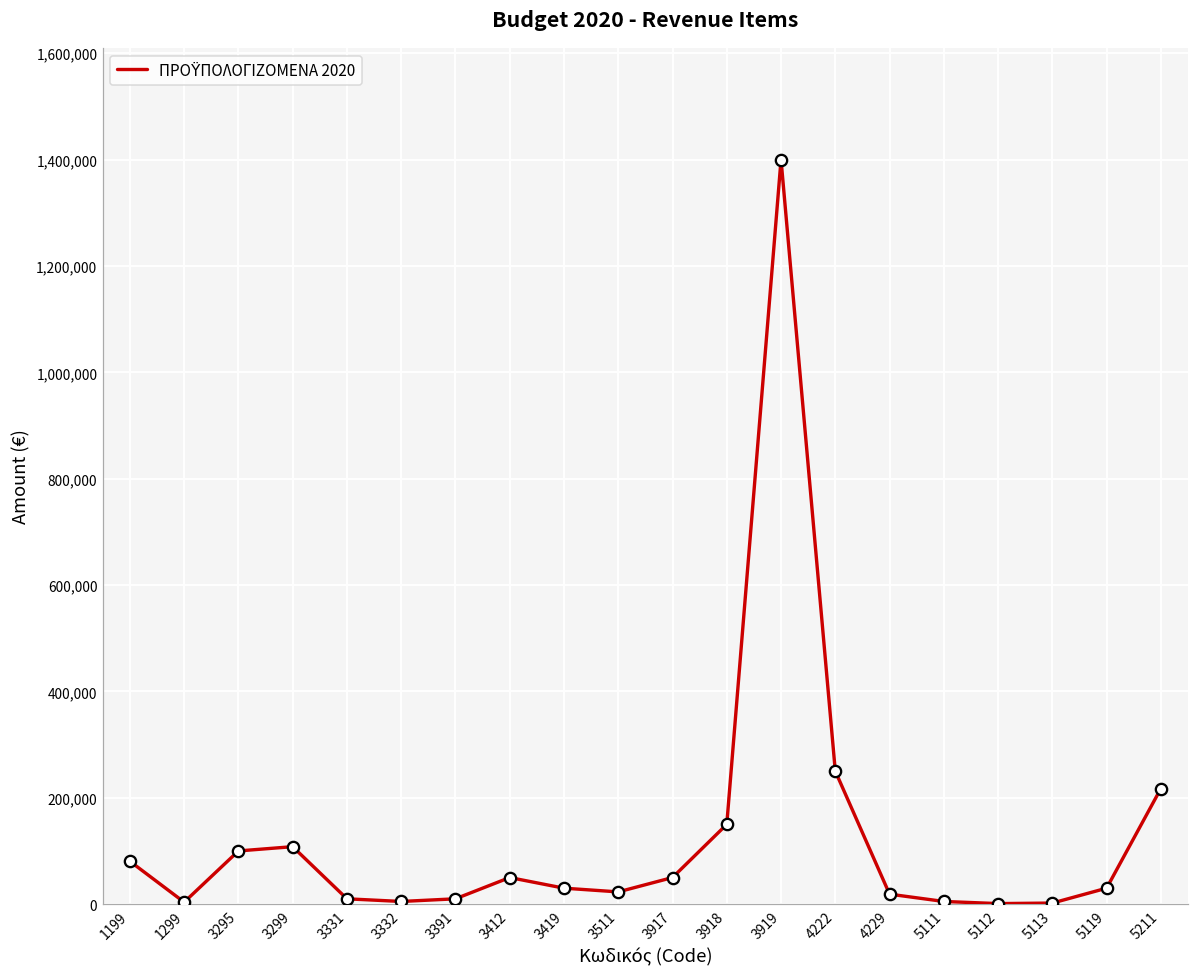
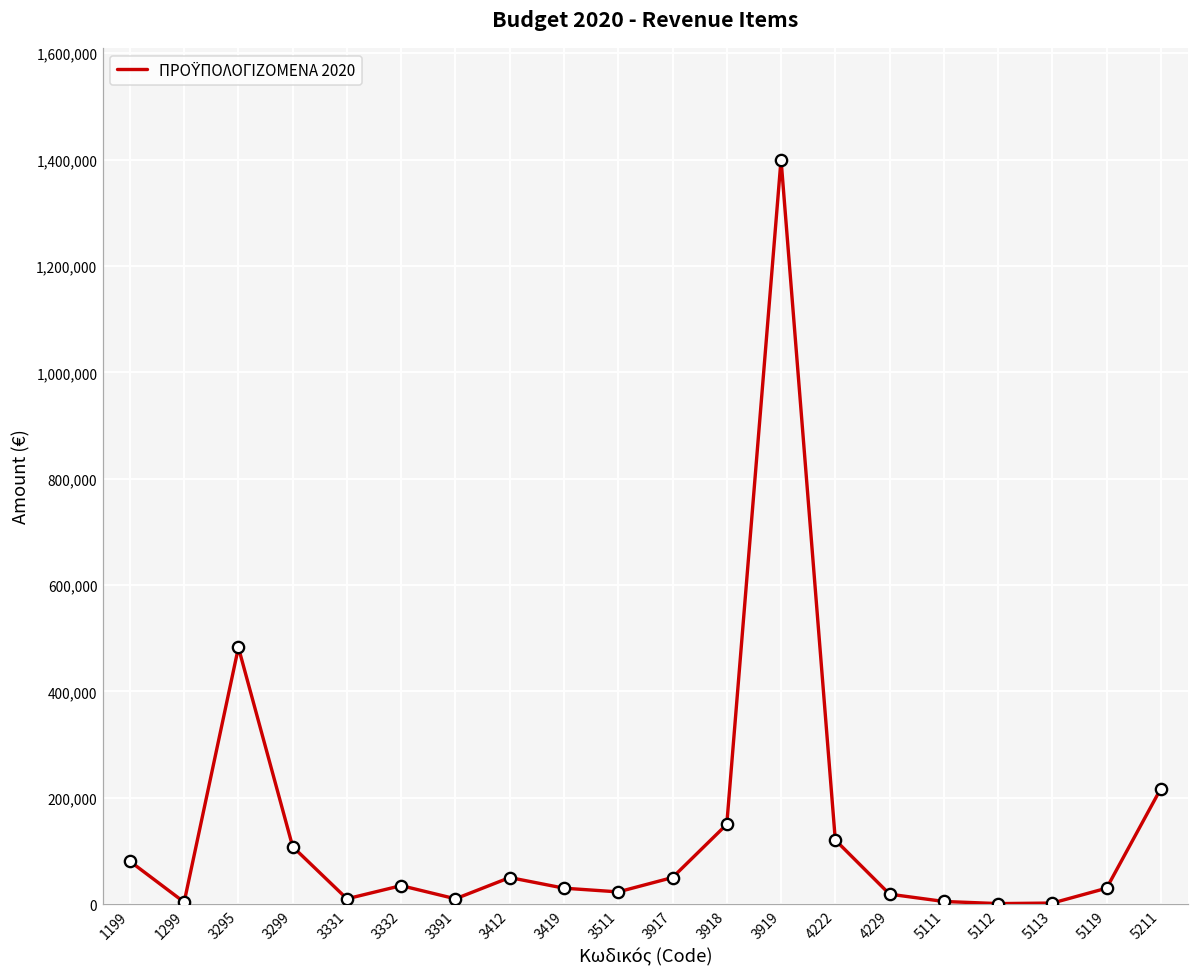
3295: 100,000 -> 480,000
3332: 10,000 -> 30,000
4222: 250,000 -> 120,000
